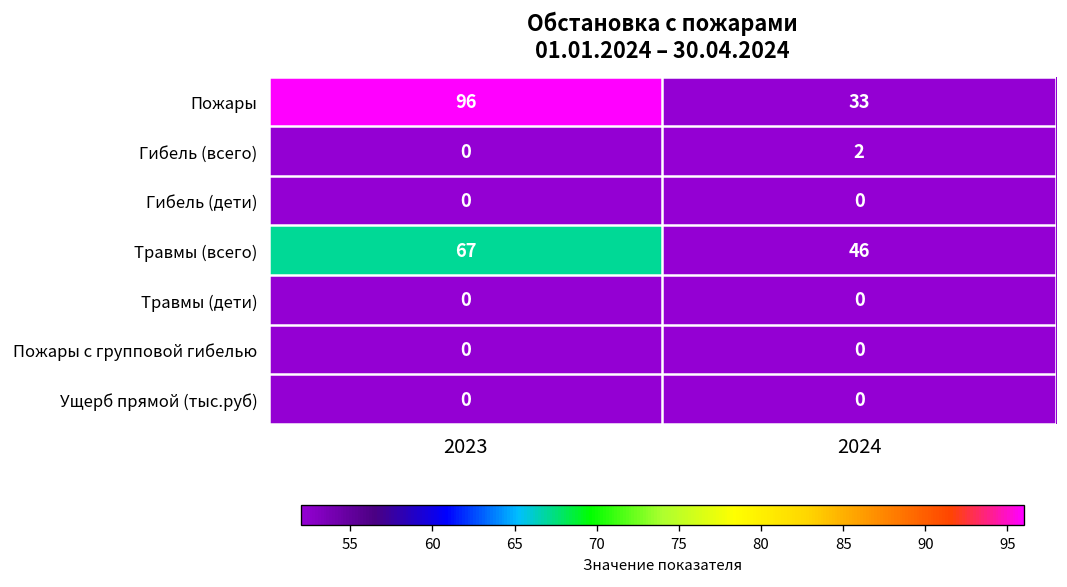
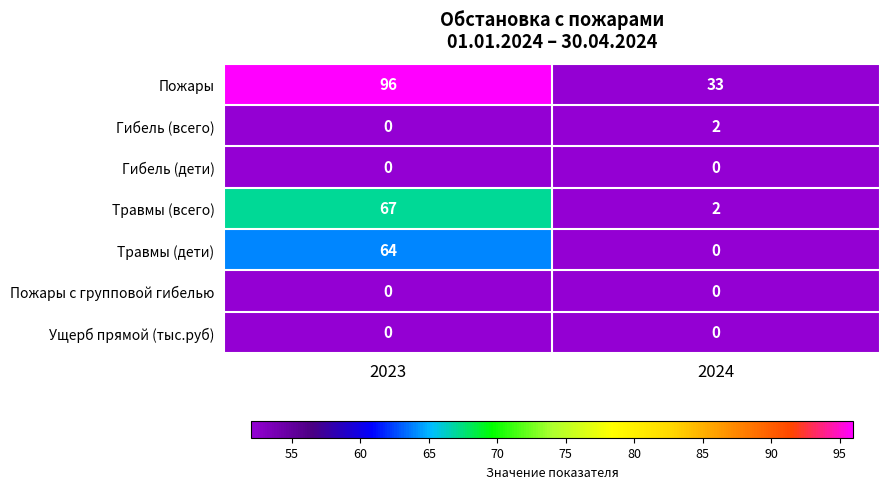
Травмы (всего), 2024: 46 -> 2
Травмы (дети), 2023: 0 -> 64
